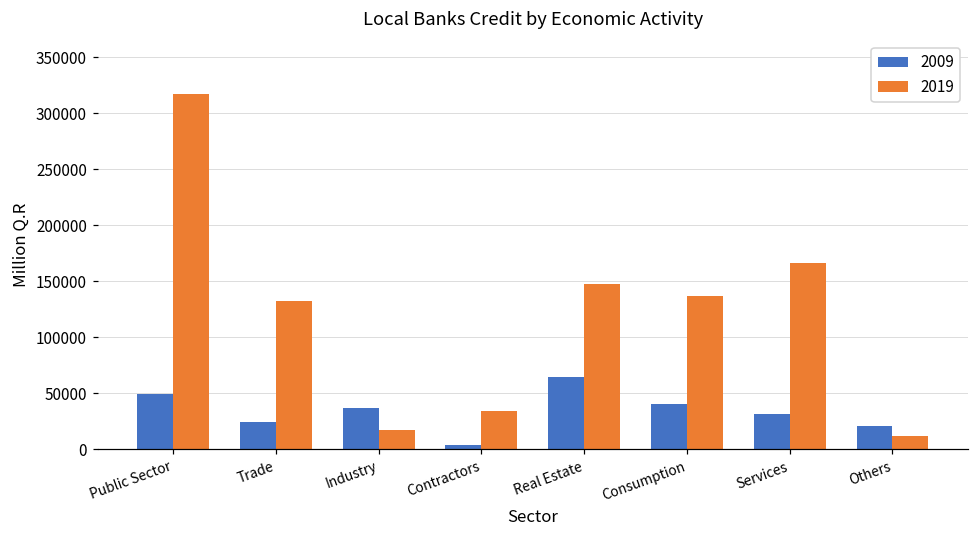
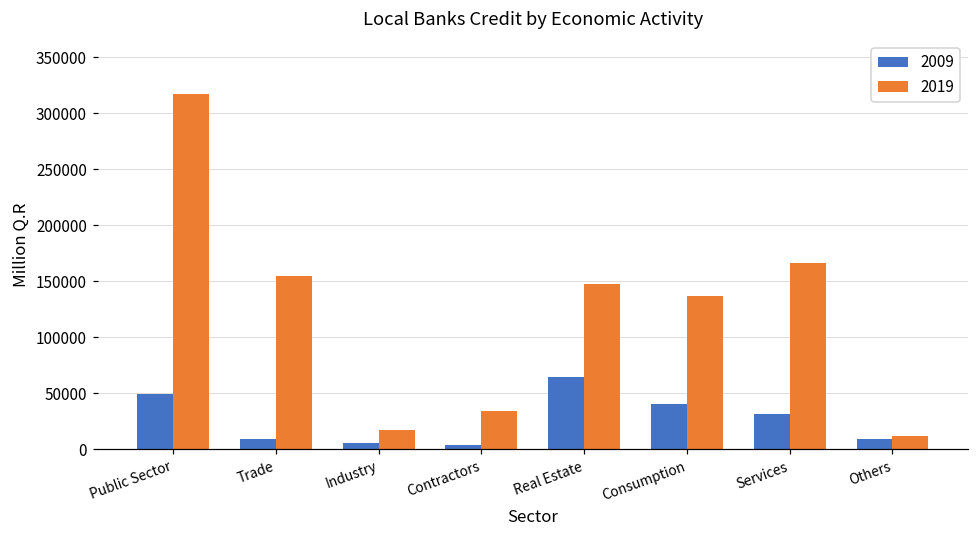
2009, Trade: 25000 -> 10000
2019, Trade: 132000 -> 155000
2009, Industry: 37000 -> 6000
2009, Others: 21000 -> 9000
